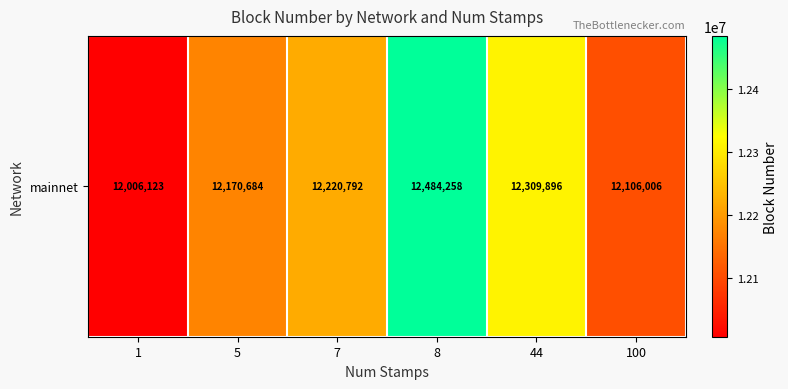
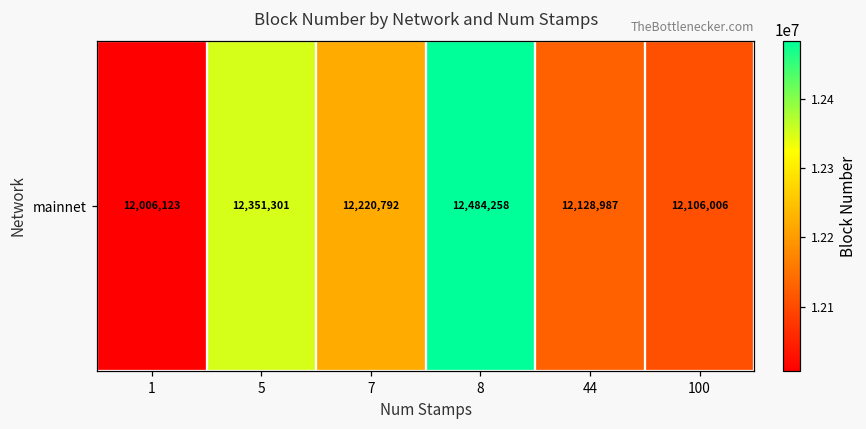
mainnet, 5: 12,170,684 -> 12,351,301
mainnet, 44: 12,309,896 -> 12,128,987
